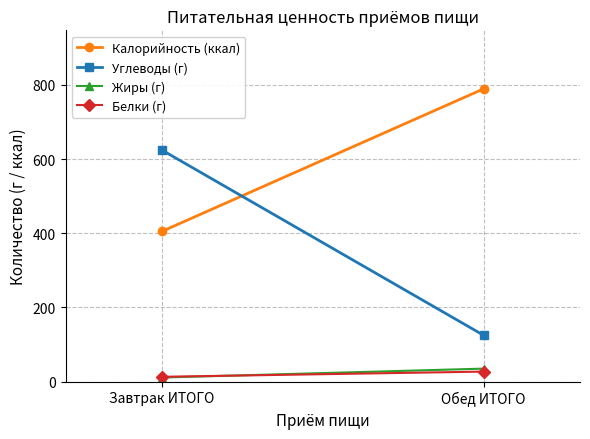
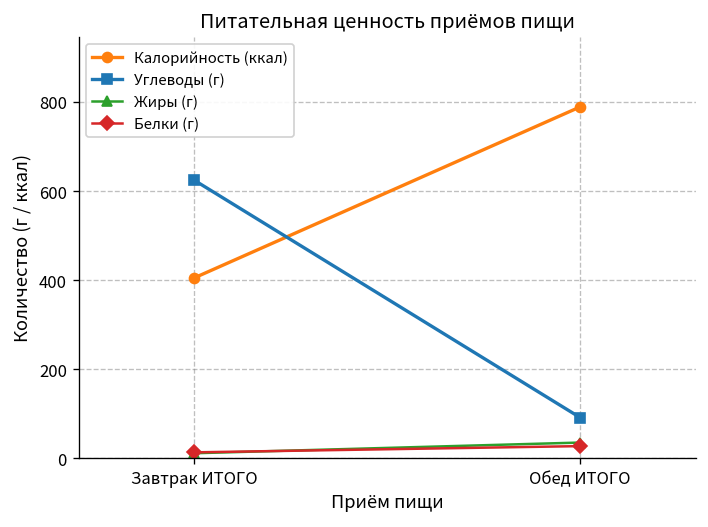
Углеводы (г), Обед ИТОГО: 130 -> 90
